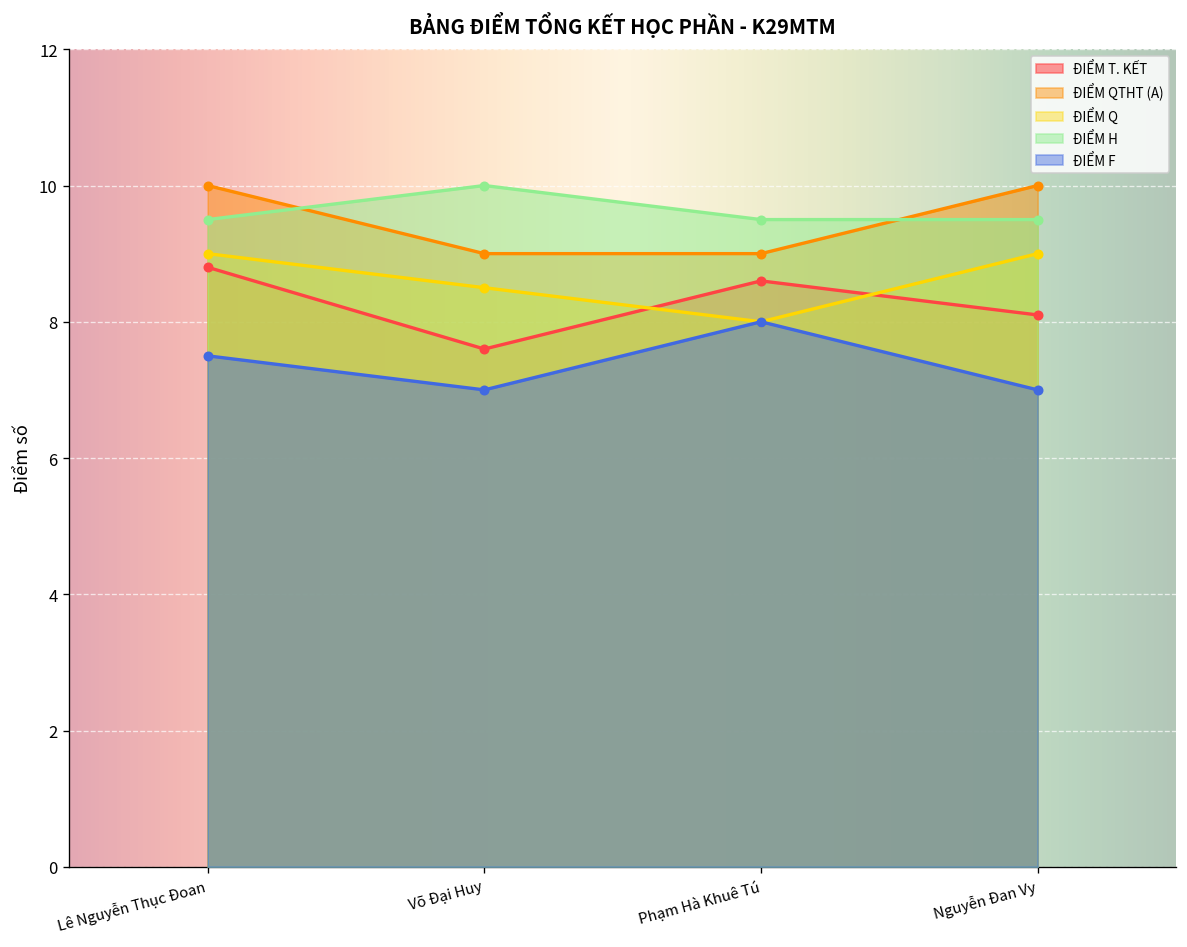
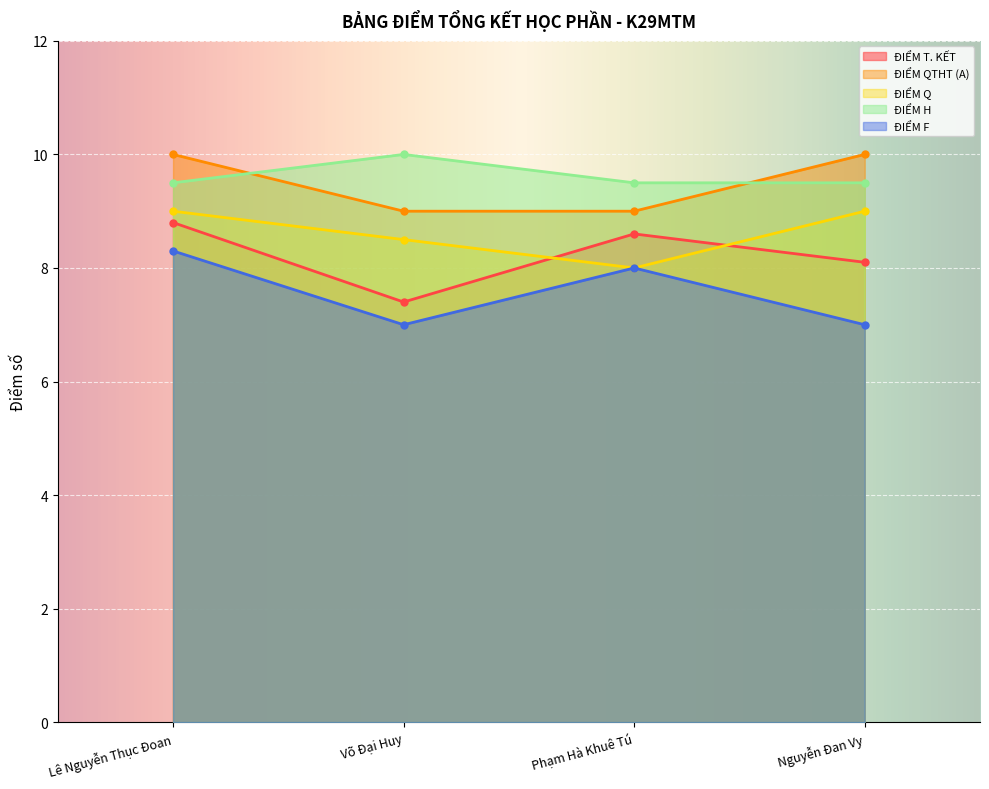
ĐIỂM F, Lê Nguyễn Thục Đoan: 7.5 -> 8.3
ĐIỂM T. KẾT, Võ Đại Huy: 7.6 -> 7.4
